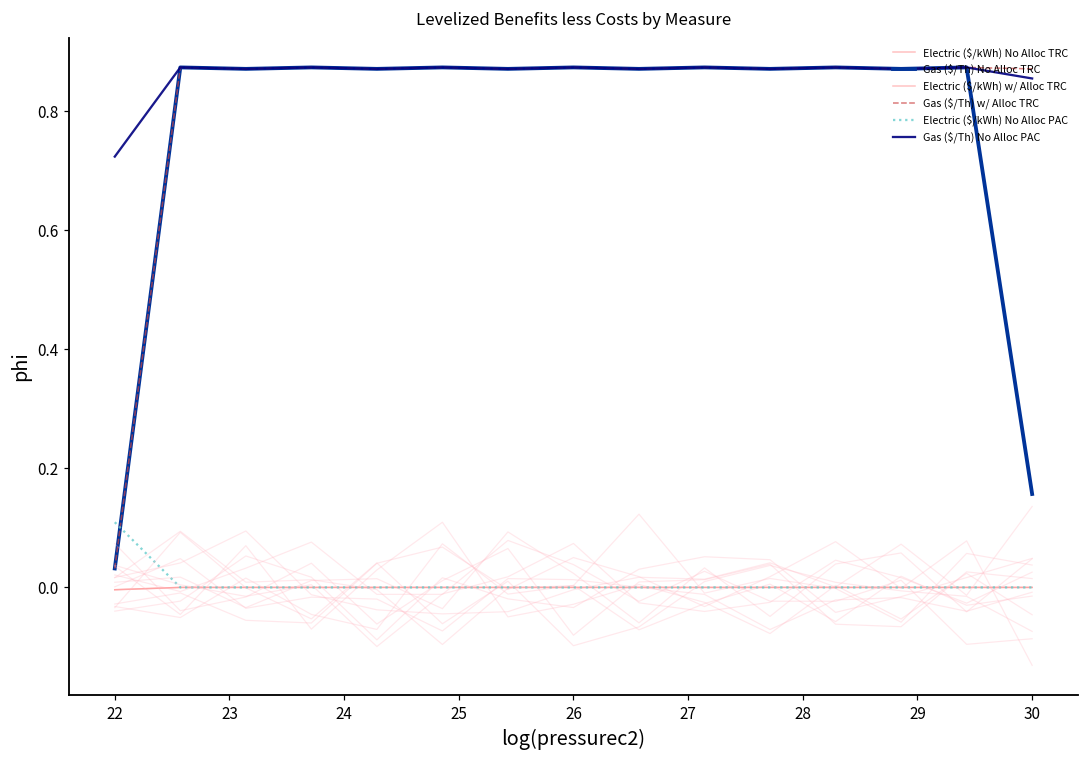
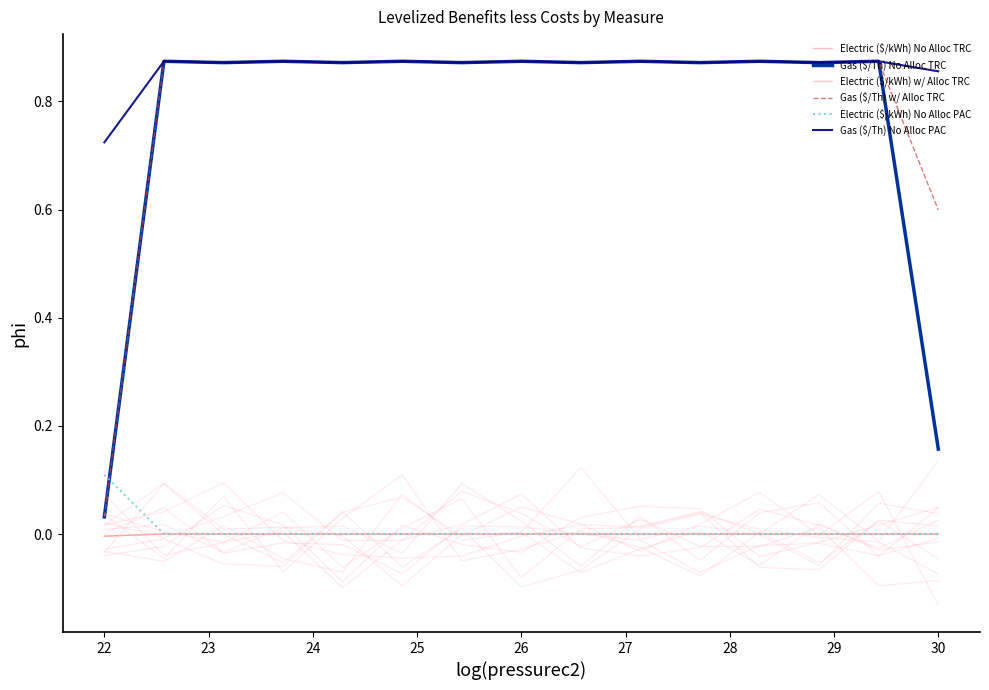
Gas ($/Th) w/ Alloc TRC, 30: 0.87 -> 0.60
